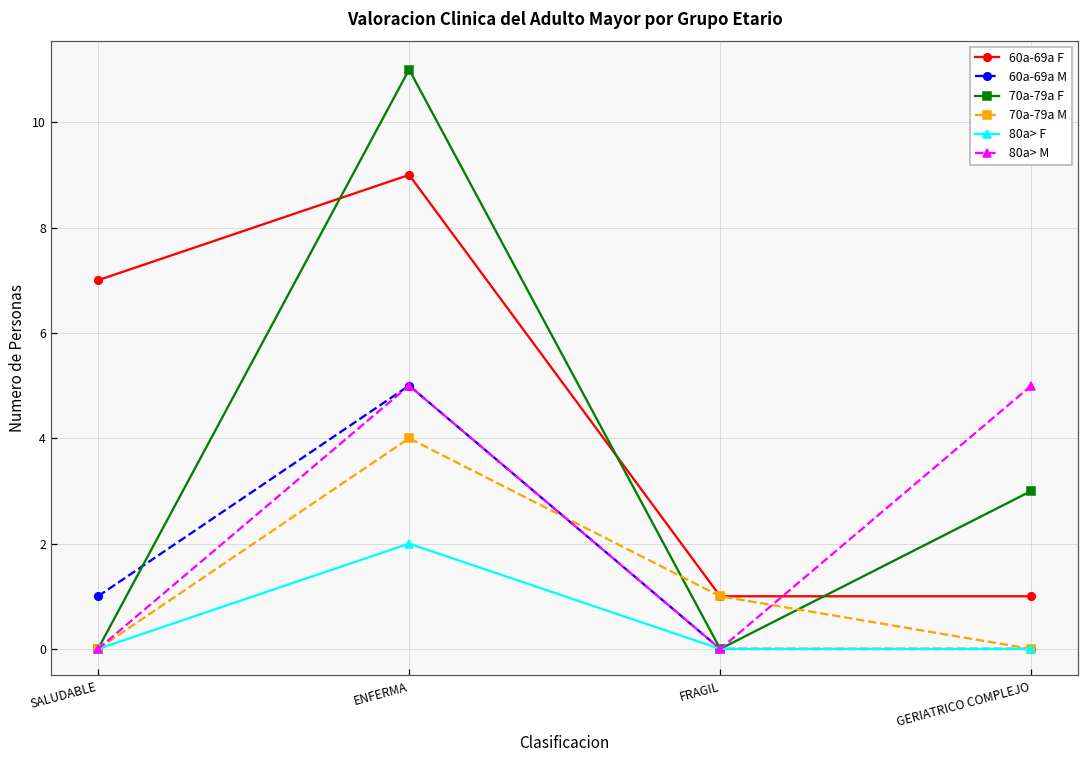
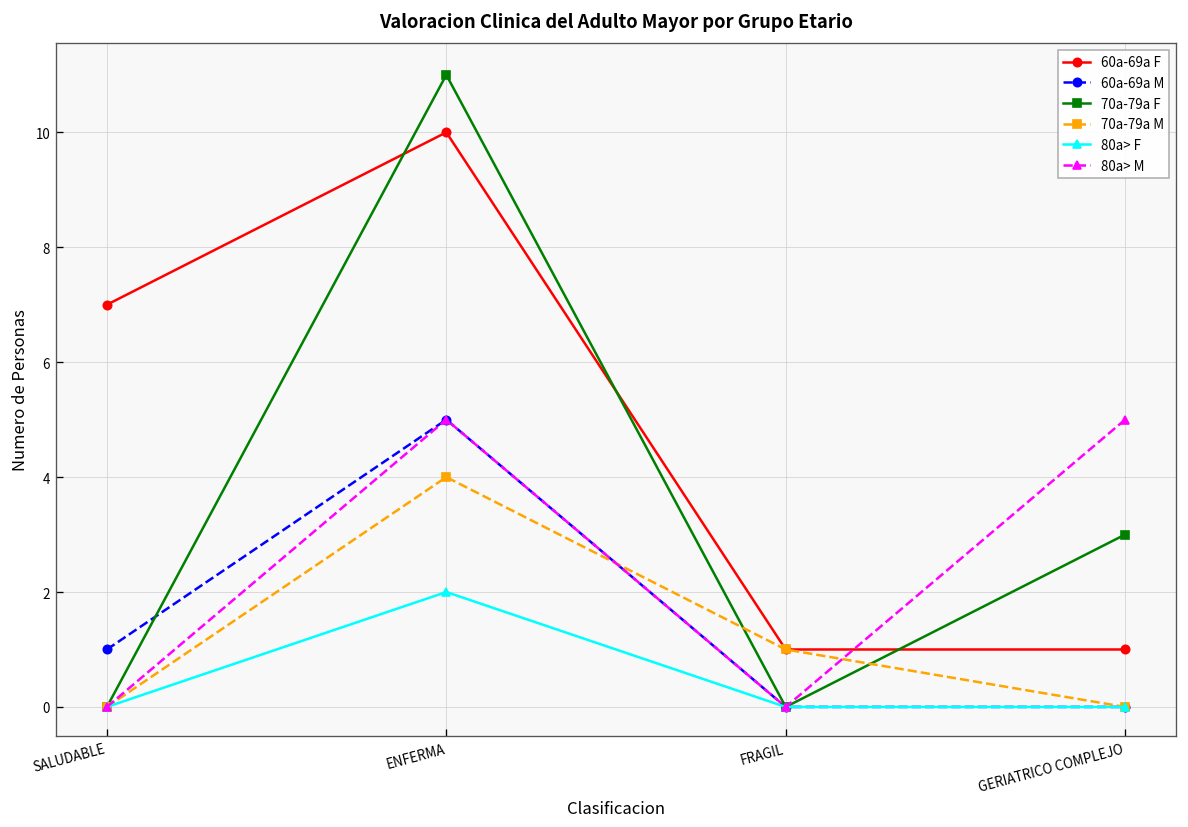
60a-69a F, ENFERMA: 9 -> 10
